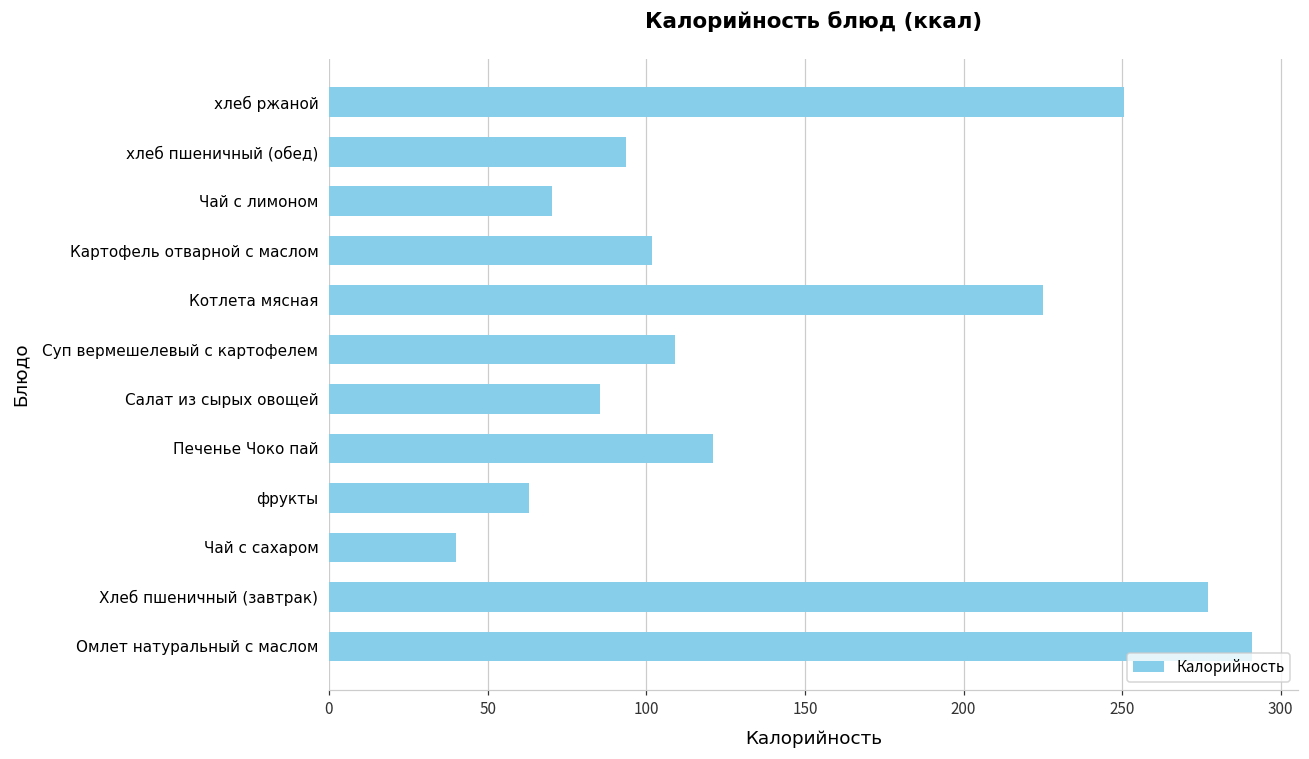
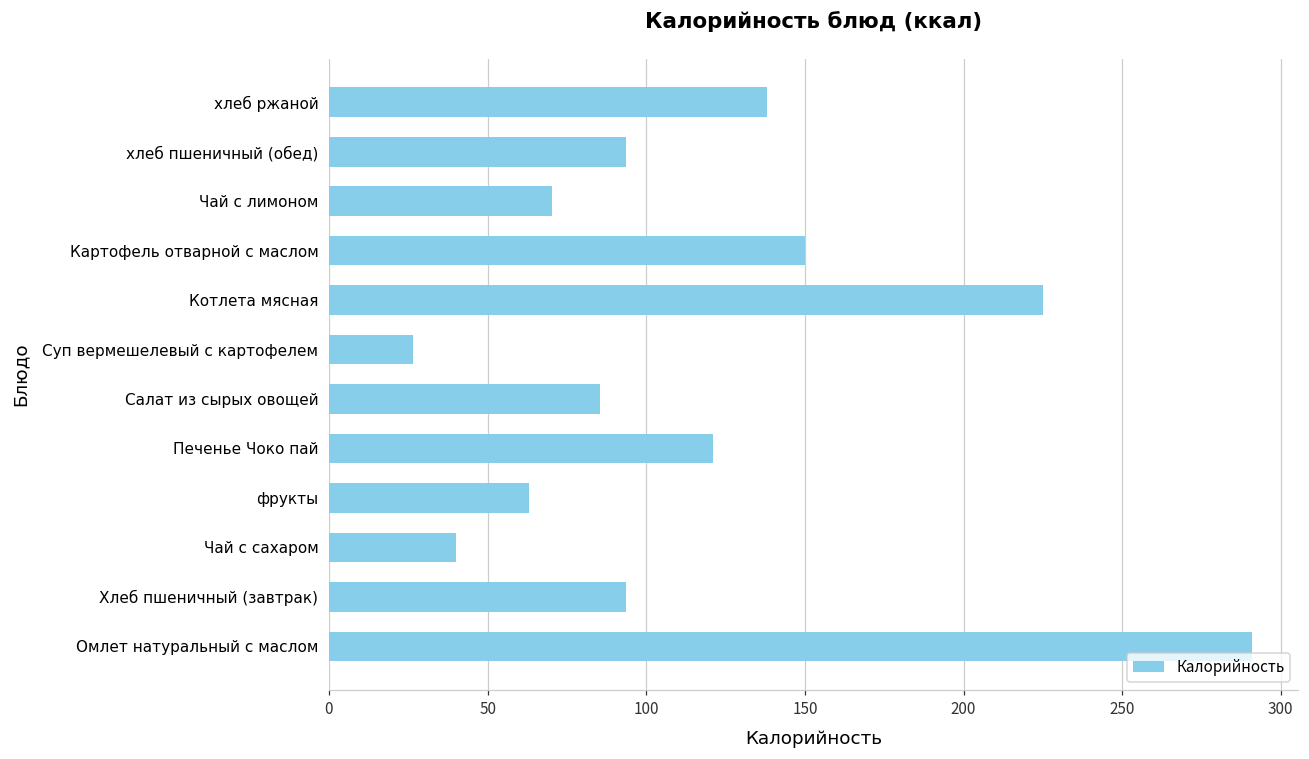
хлеб ржаной: 251 -> 138
Картофель отварной с маслом: 102 -> 150
Суп вермешелевый с картофелем: 109 -> 27
Хлеб пшеничный (завтрак): 277 -> 94
